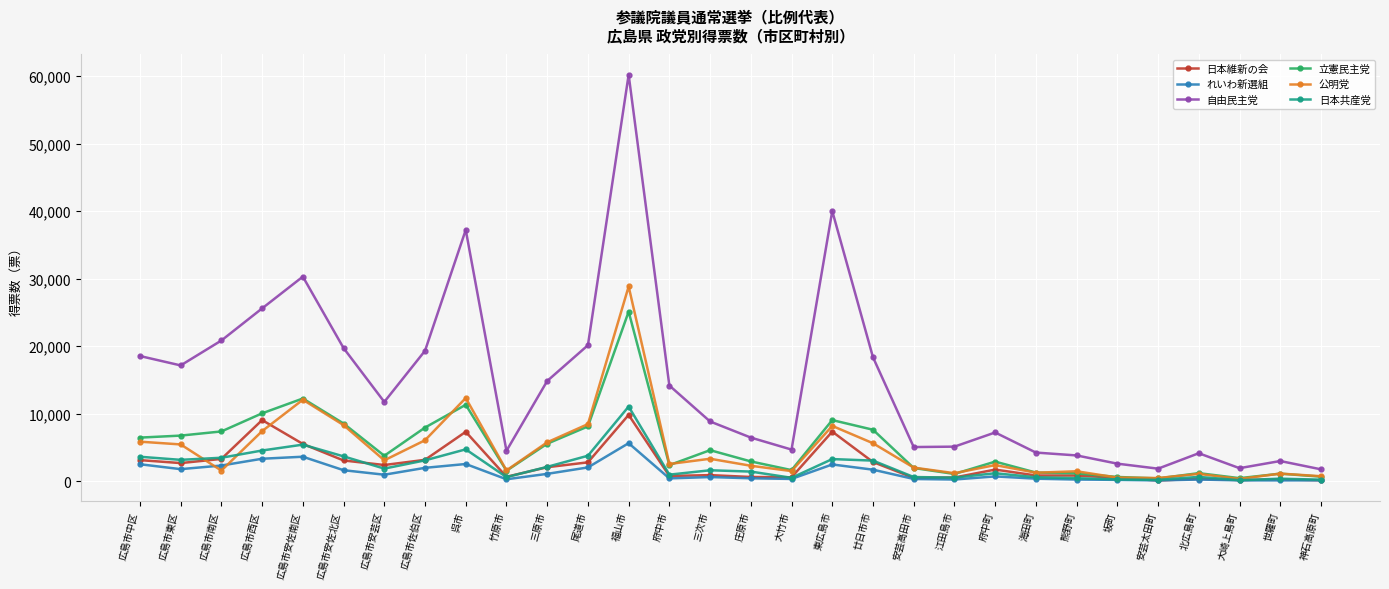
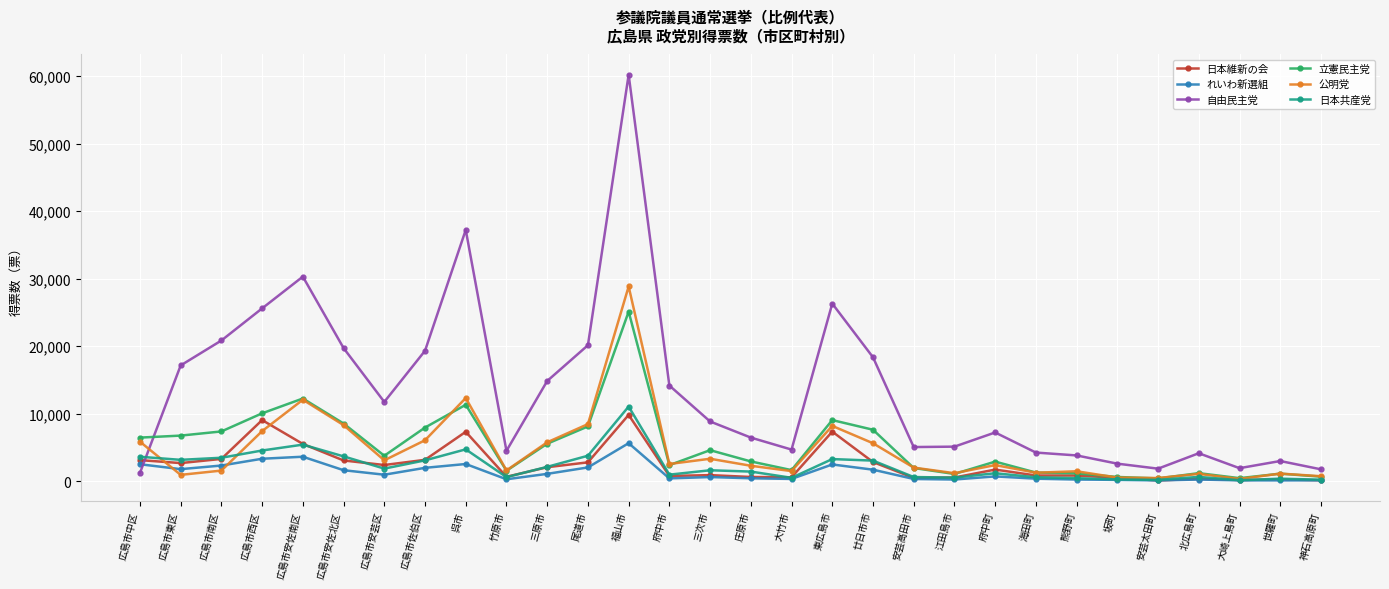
自由民主党, 広島市中区: 19,000 -> 1,000
公明党, 広島市東区: 5,000 -> 1,000
自由民主党, 東広島市: 40,000 -> 26,000
